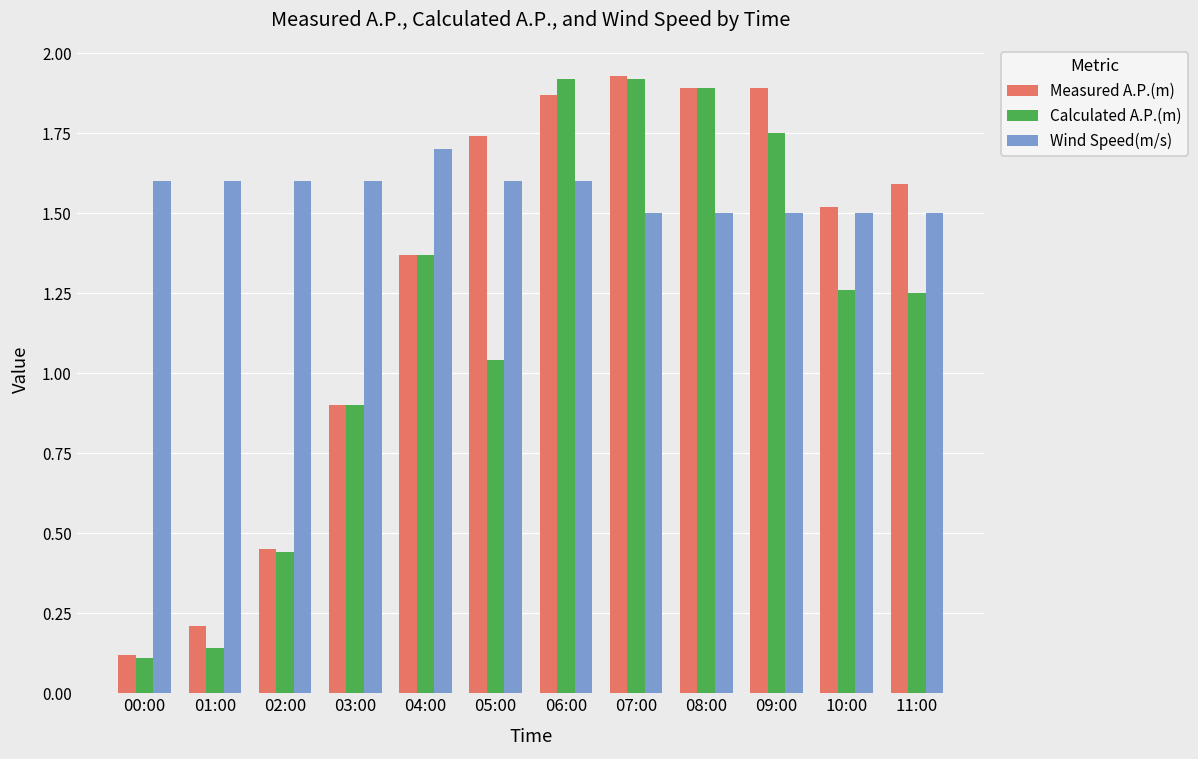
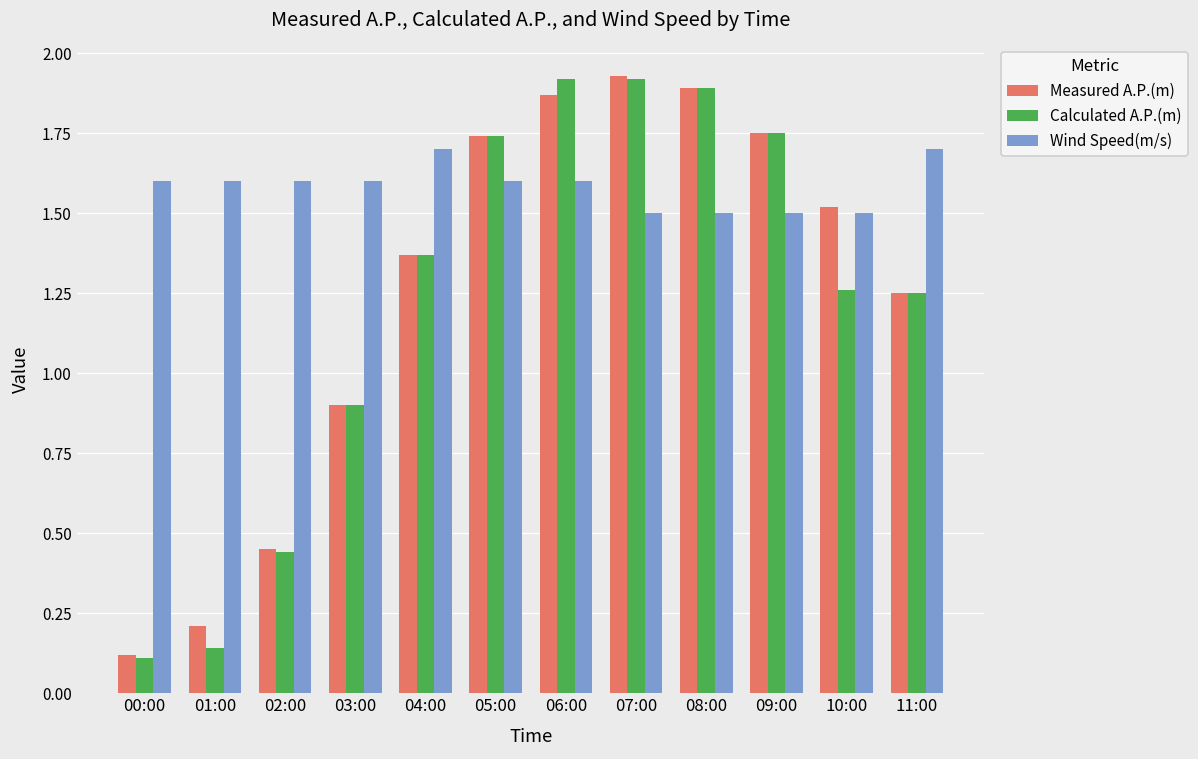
Calculated A.P.(m), 05:00: 1.04 -> 1.74
Measured A.P.(m), 09:00: 1.89 -> 1.75
Measured A.P.(m), 11:00: 1.59 -> 1.25
Wind Speed(m/s), 11:00: 1.5 -> 1.7
